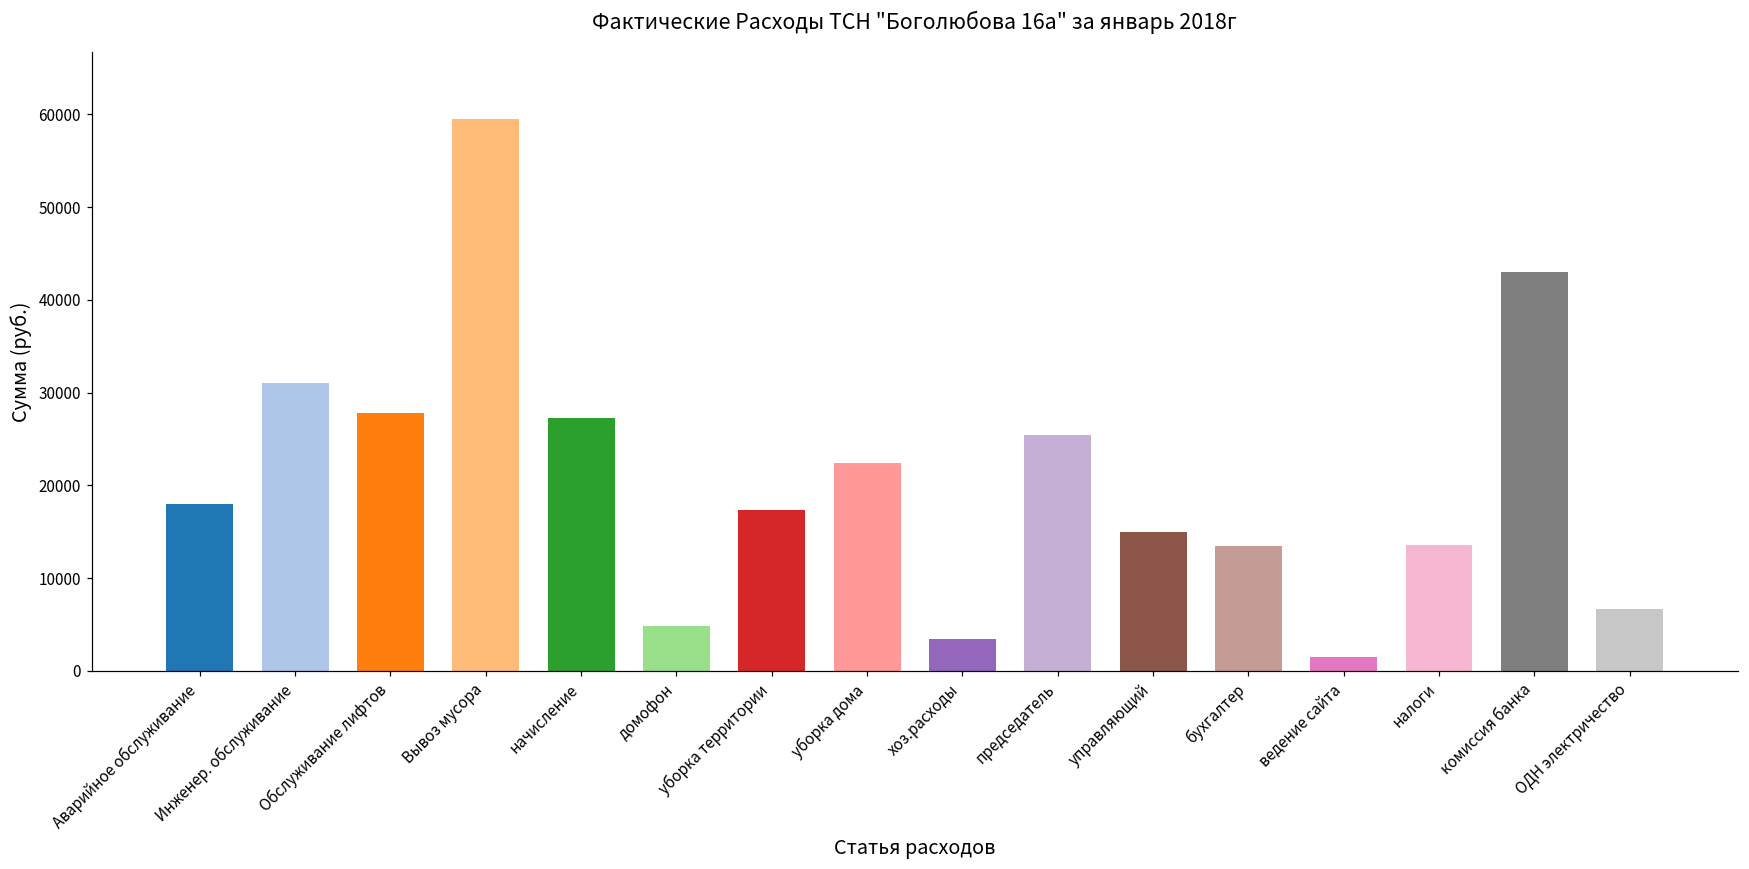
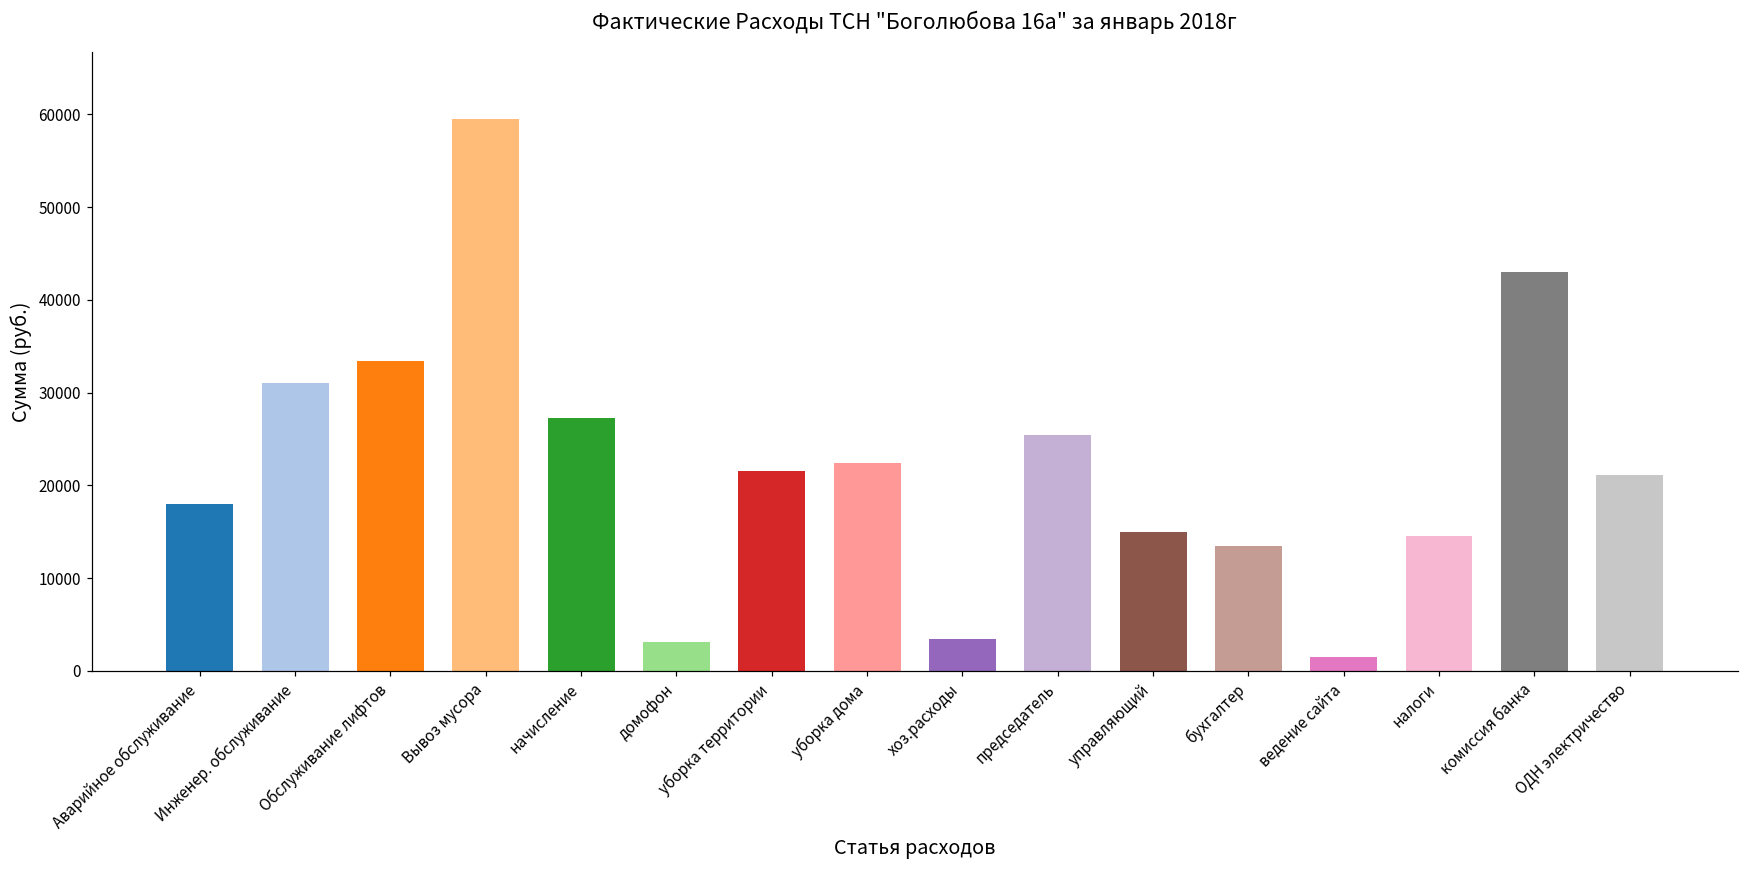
Обслуживание лифтов: 28000 -> 33000
домофон: 5000 -> 3000
уборка территории: 17000 -> 22000
налоги: 14000 -> 15000
ОДН электричество: 7000 -> 21000
